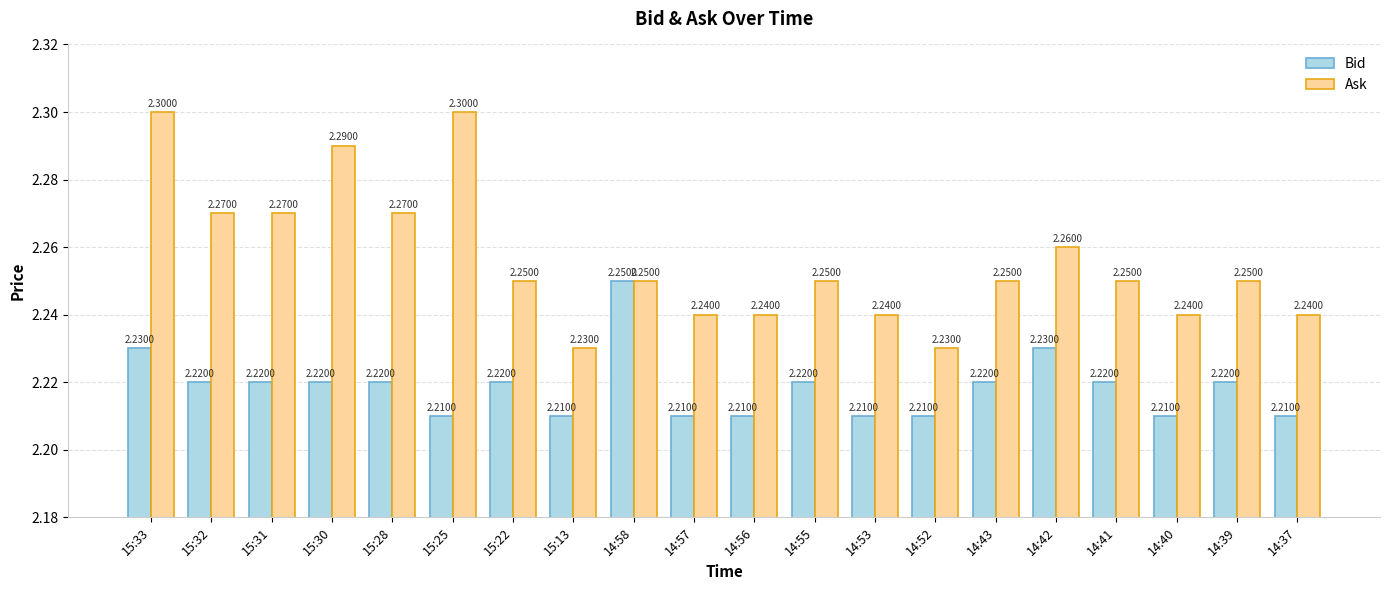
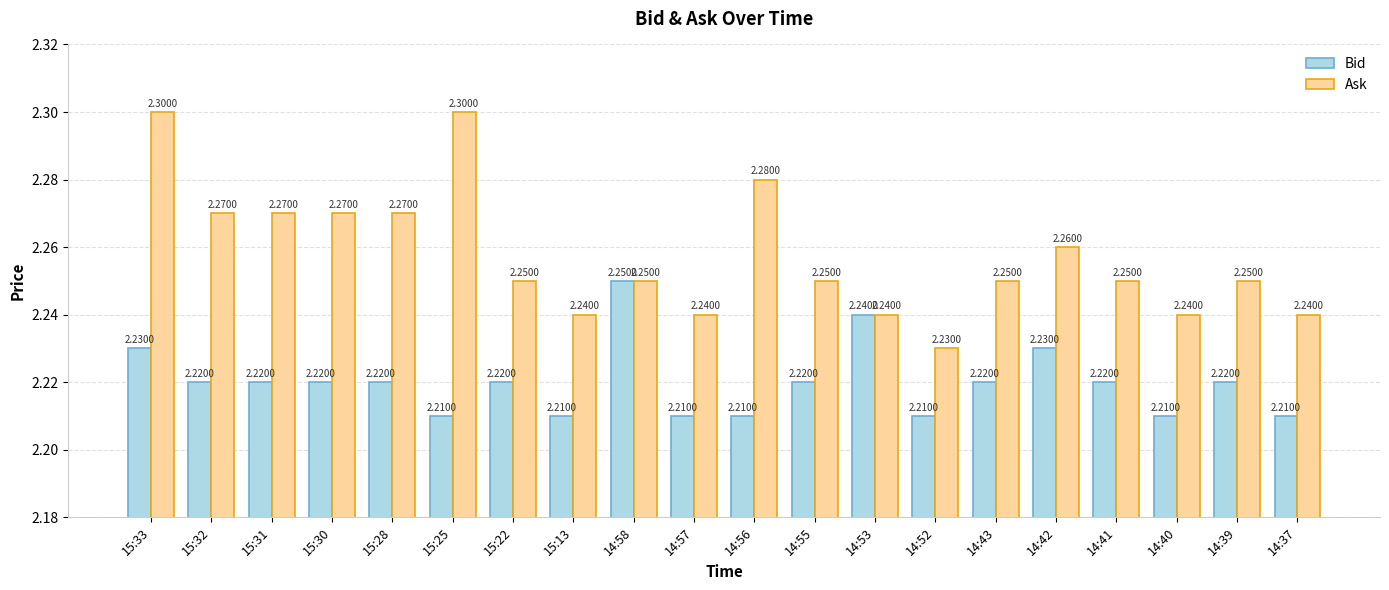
Ask, 15:30: 2.2900 -> 2.2700
Ask, 15:13: 2.2300 -> 2.2400
Ask, 14:56: 2.2400 -> 2.2800
Bid, 14:53: 2.2100 -> 2.2400
